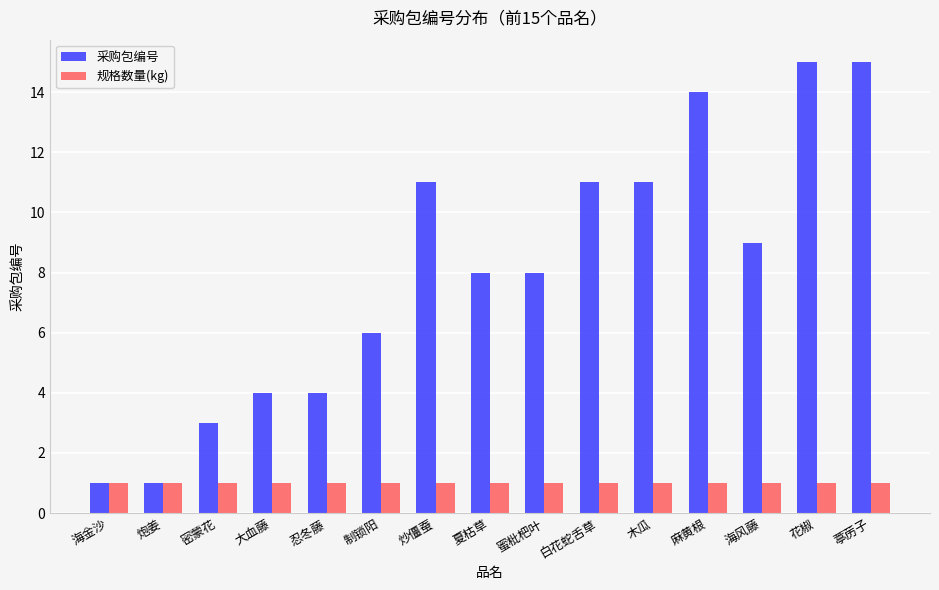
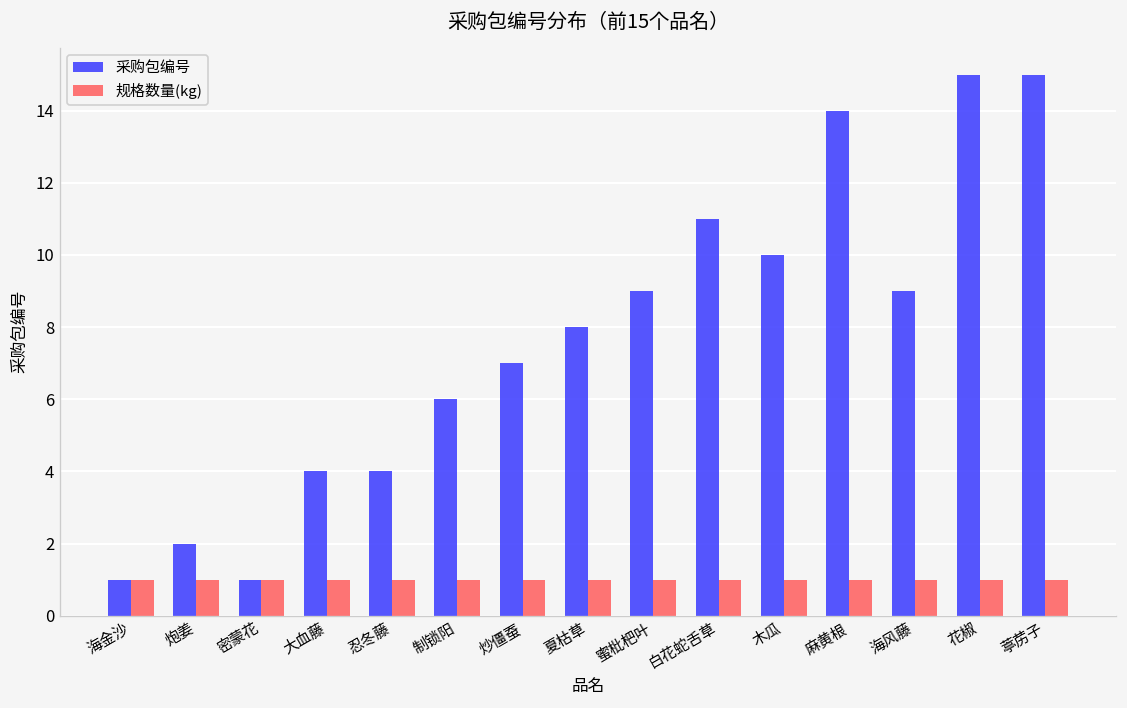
采购包编号, 炮姜: 1 -> 2
采购包编号, 密蒙花: 3 -> 1
采购包编号, 炒僵蚕: 11 -> 7
采购包编号, 蜜枇杷叶: 8 -> 9
采购包编号, 木瓜: 11 -> 10
